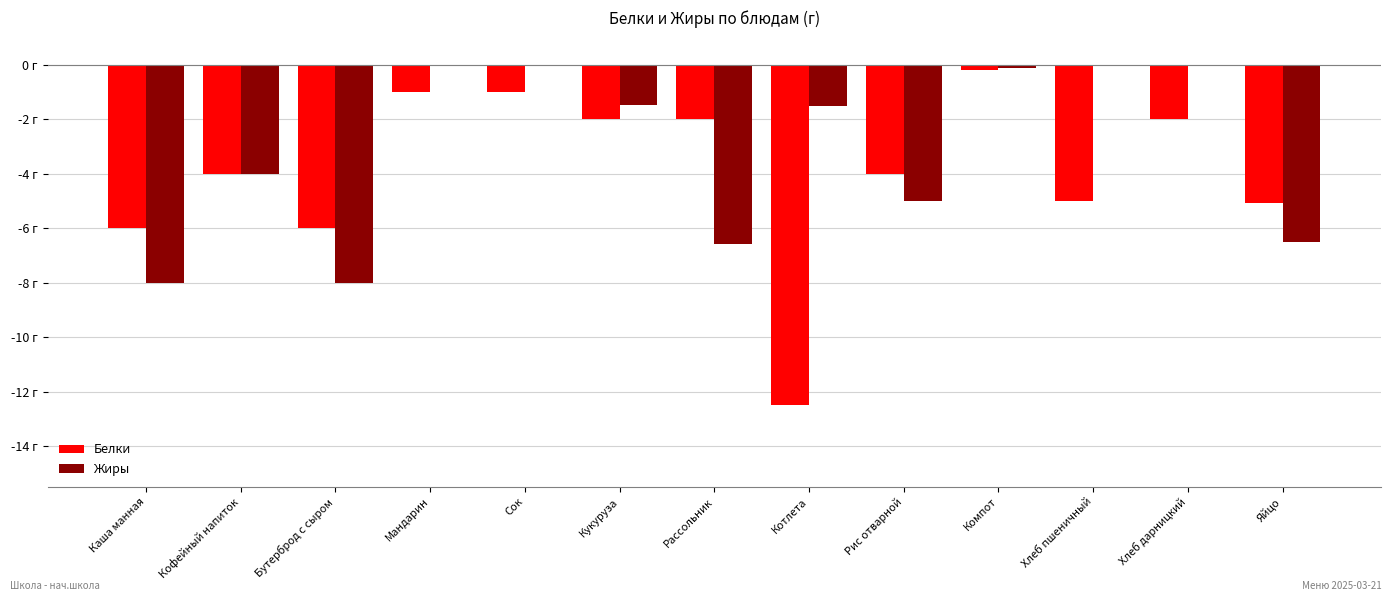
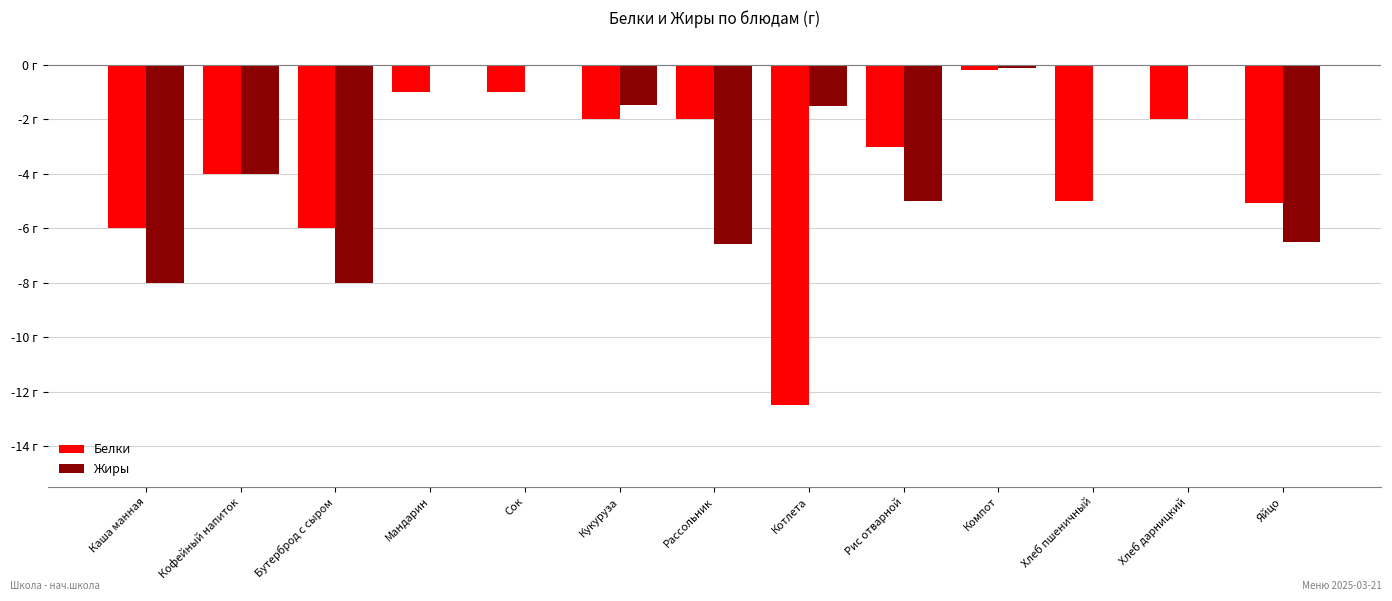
Белки, Рис отварной: -4.0 г -> -3.0 г
